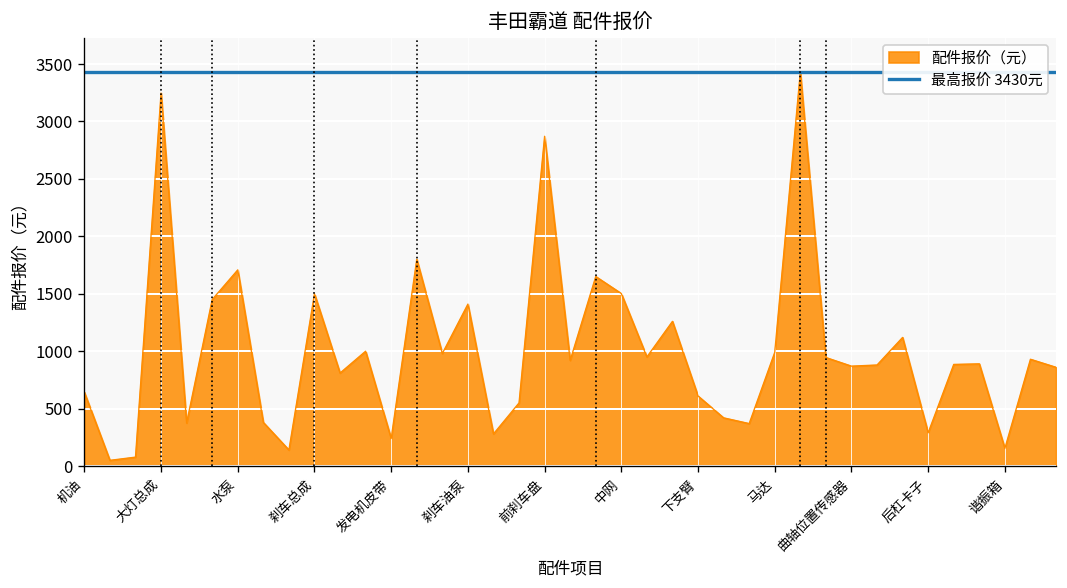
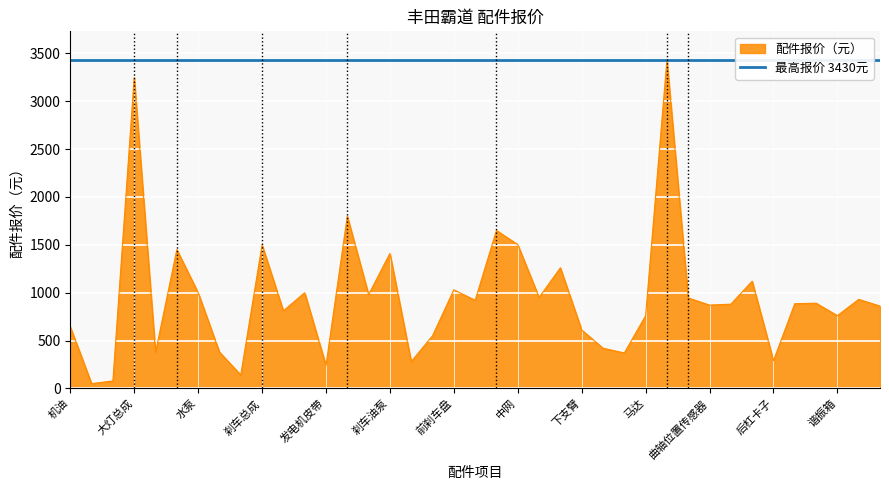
配件报价（元）, 水泵: 1700 -> 1000
配件报价（元）, 前刹车盘: 2900 -> 1000
配件报价（元）, 马达: 1000 -> 800
配件报价（元）, 谐振箱: 200 -> 800
